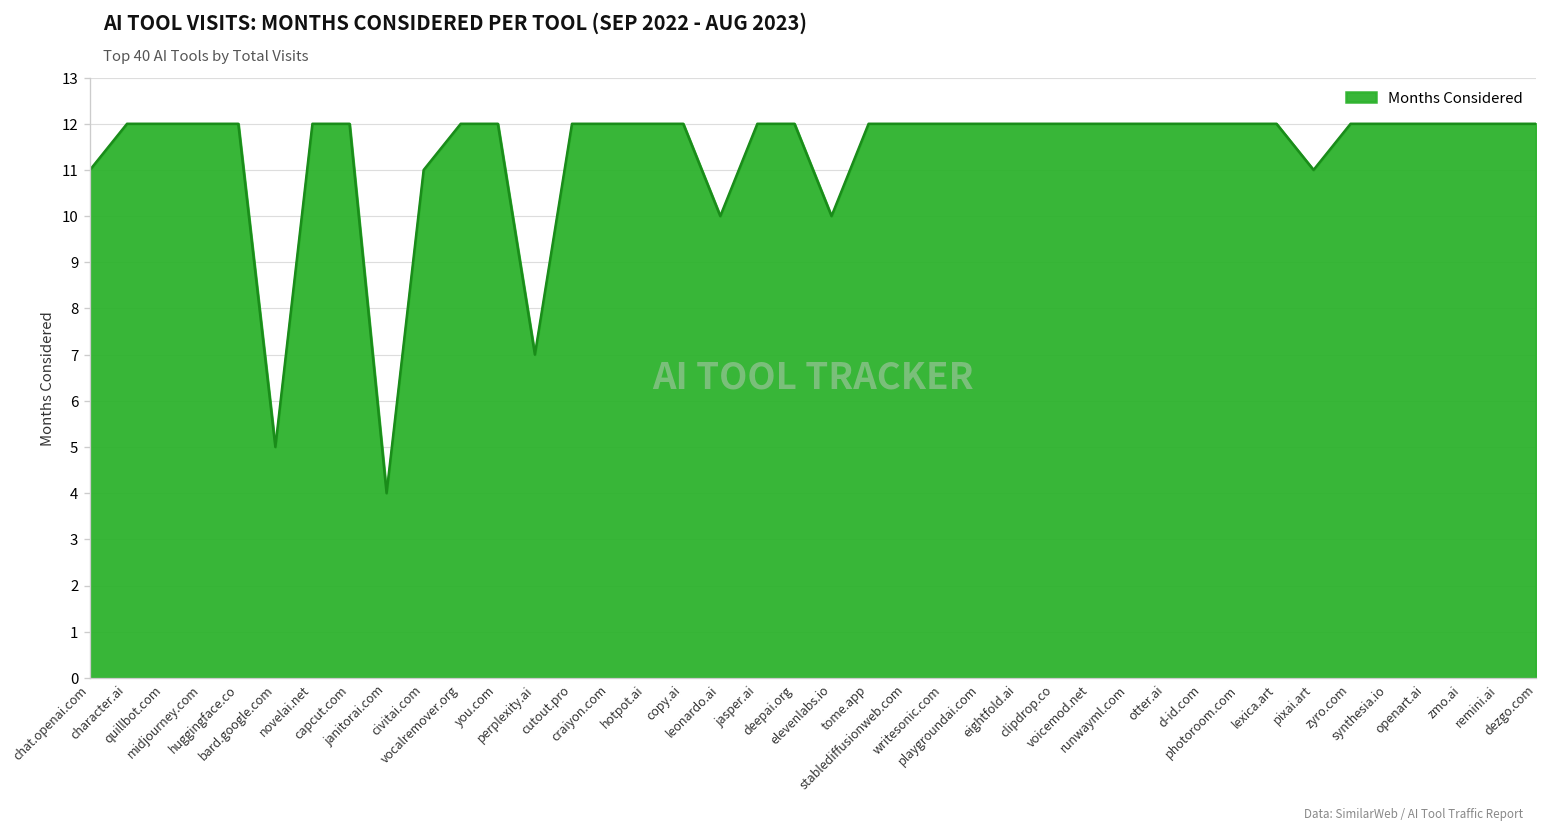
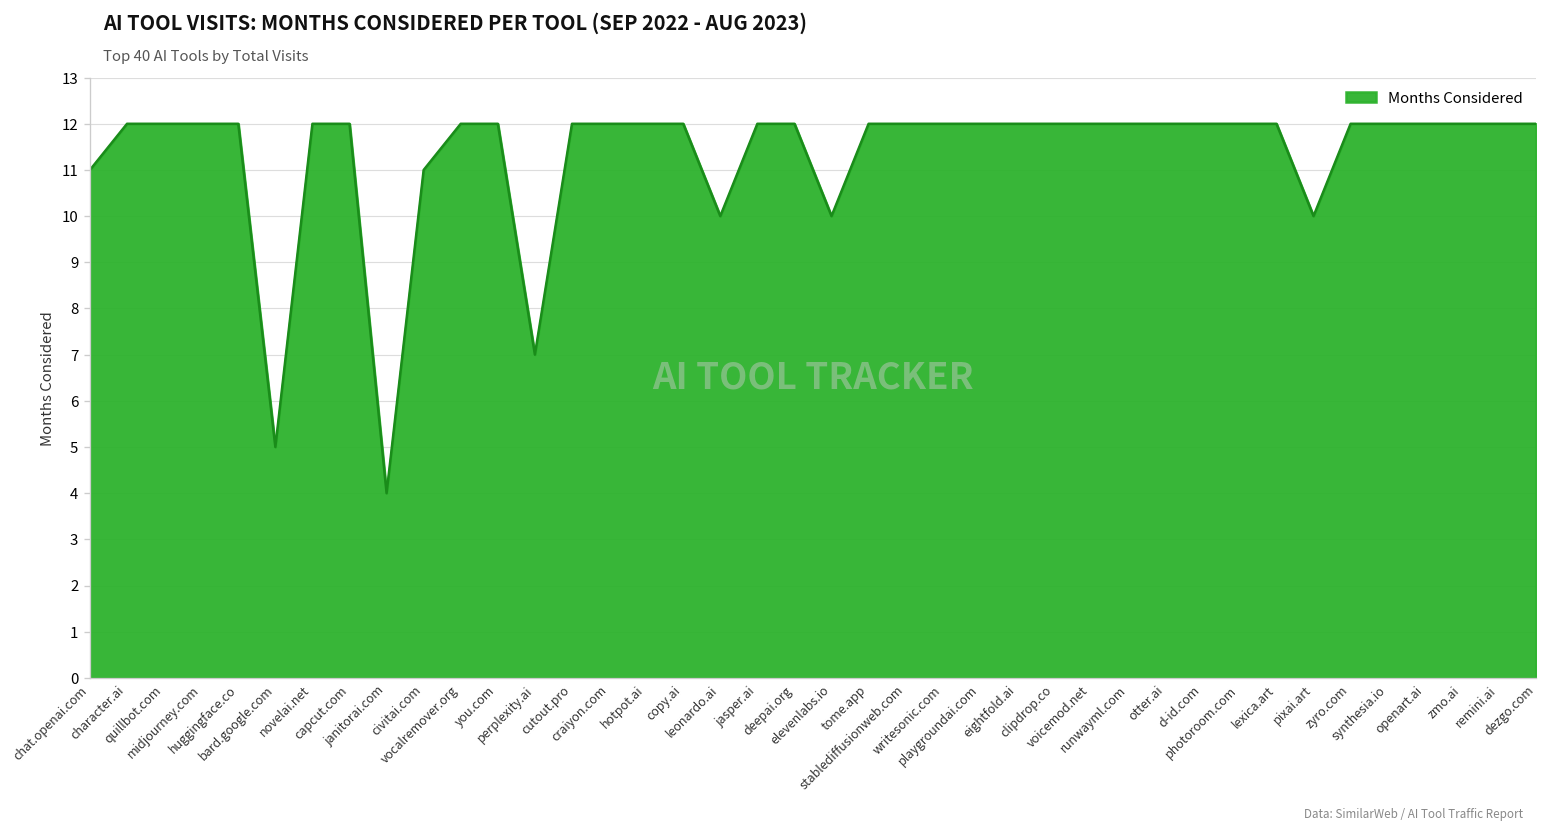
pixai.art: 11 -> 10
